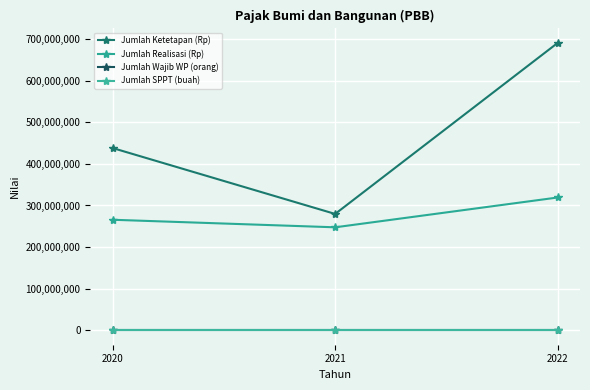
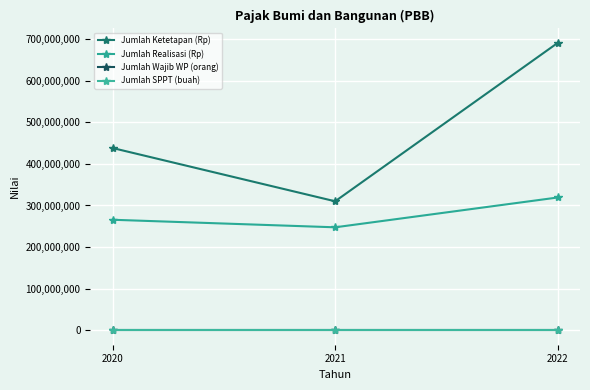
Jumlah Ketetapan (Rp), 2021: 280,000,000 -> 310,000,000
